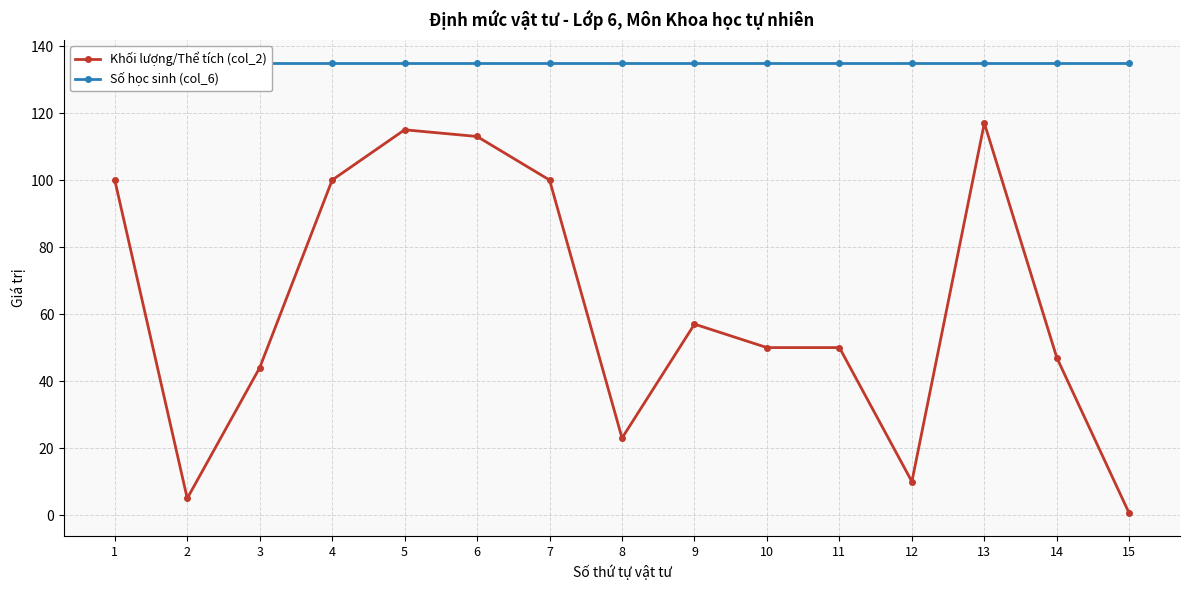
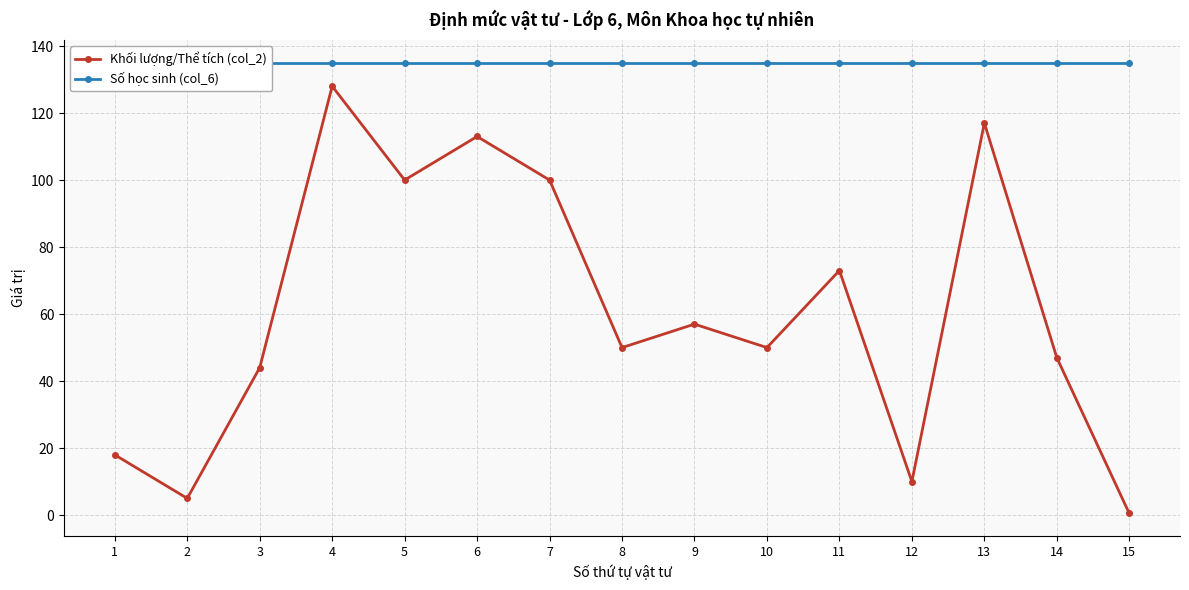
Khối lượng/Thể tích (col_2), 1: 100 -> 18
Khối lượng/Thể tích (col_2), 4: 100 -> 128
Khối lượng/Thể tích (col_2), 5: 115 -> 100
Khối lượng/Thể tích (col_2), 8: 23 -> 50
Khối lượng/Thể tích (col_2), 11: 50 -> 73
